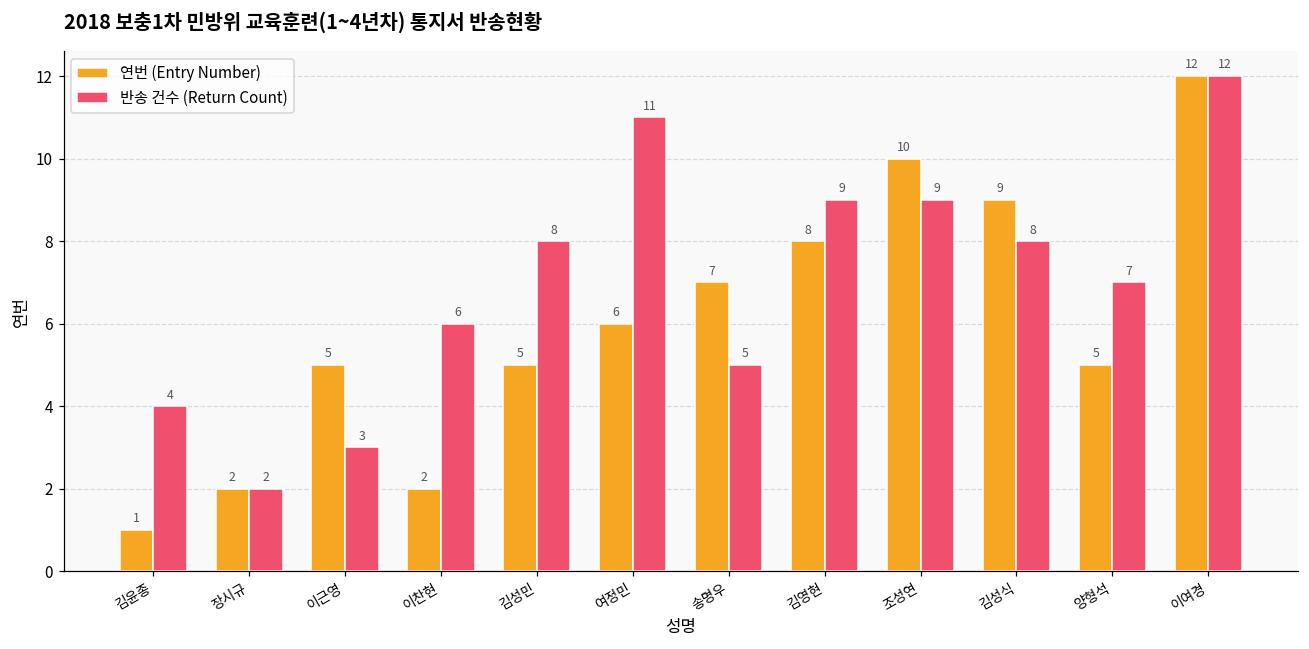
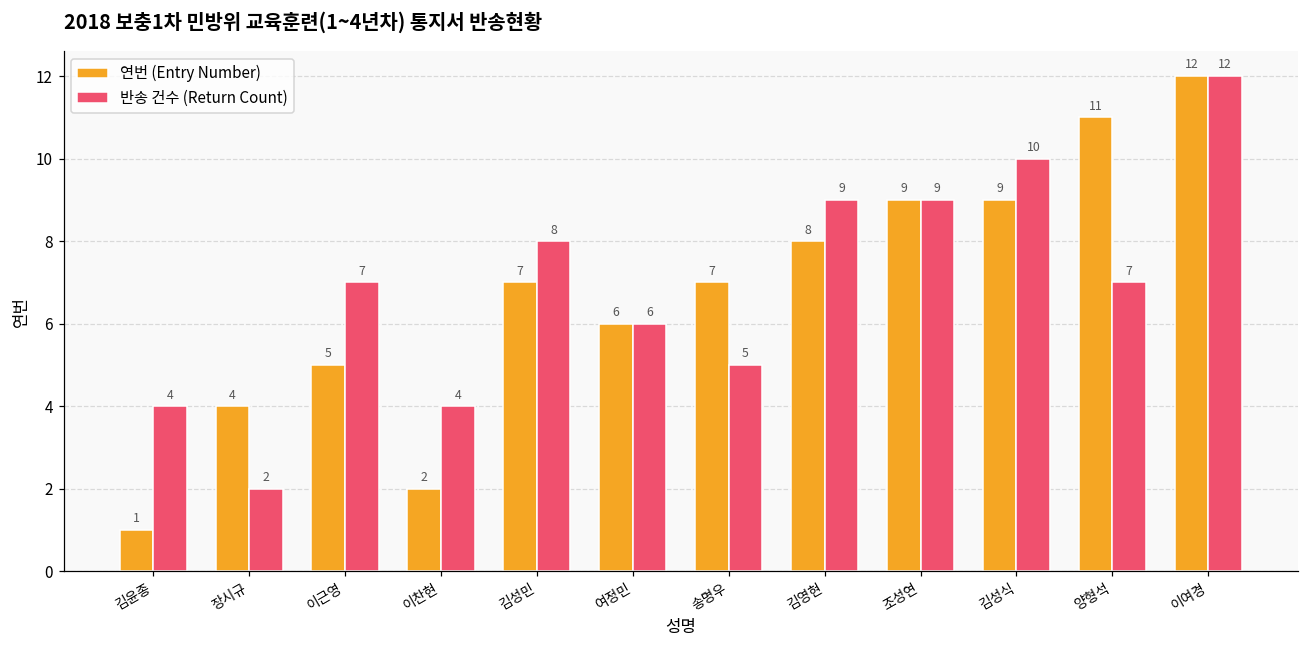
연번 (Entry Number), 장시규: 2 -> 4
반송 건수 (Return Count), 이근영: 3 -> 7
반송 건수 (Return Count), 이찬현: 6 -> 4
연번 (Entry Number), 김성민: 5 -> 7
반송 건수 (Return Count), 여정민: 11 -> 6
연번 (Entry Number), 조성연: 10 -> 9
반송 건수 (Return Count), 김성식: 8 -> 10
연번 (Entry Number), 양형석: 5 -> 11
